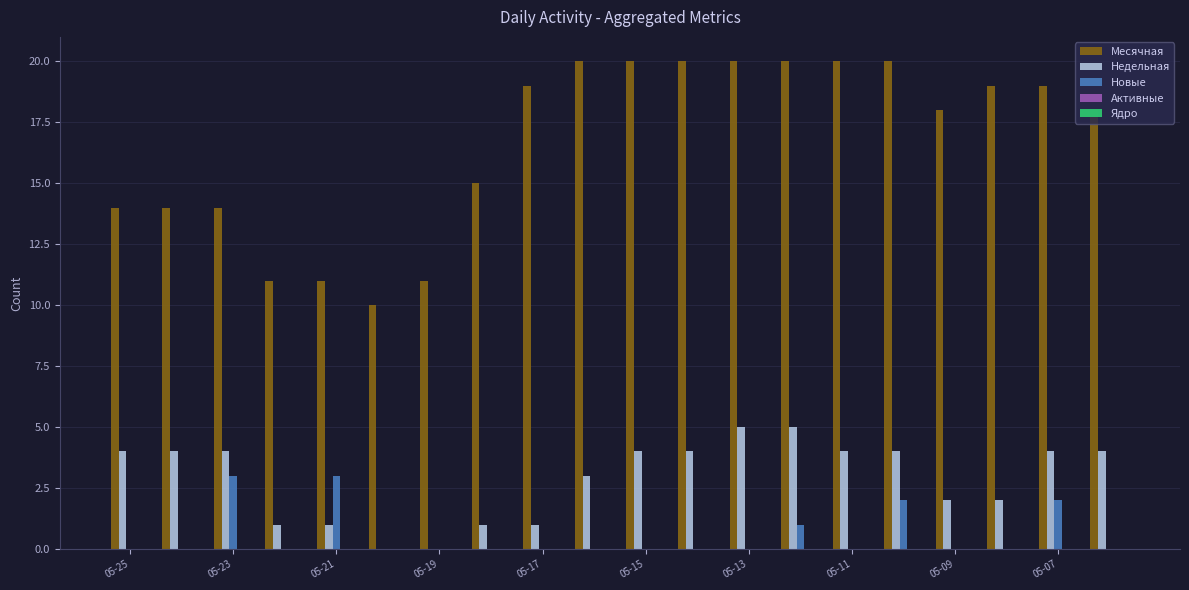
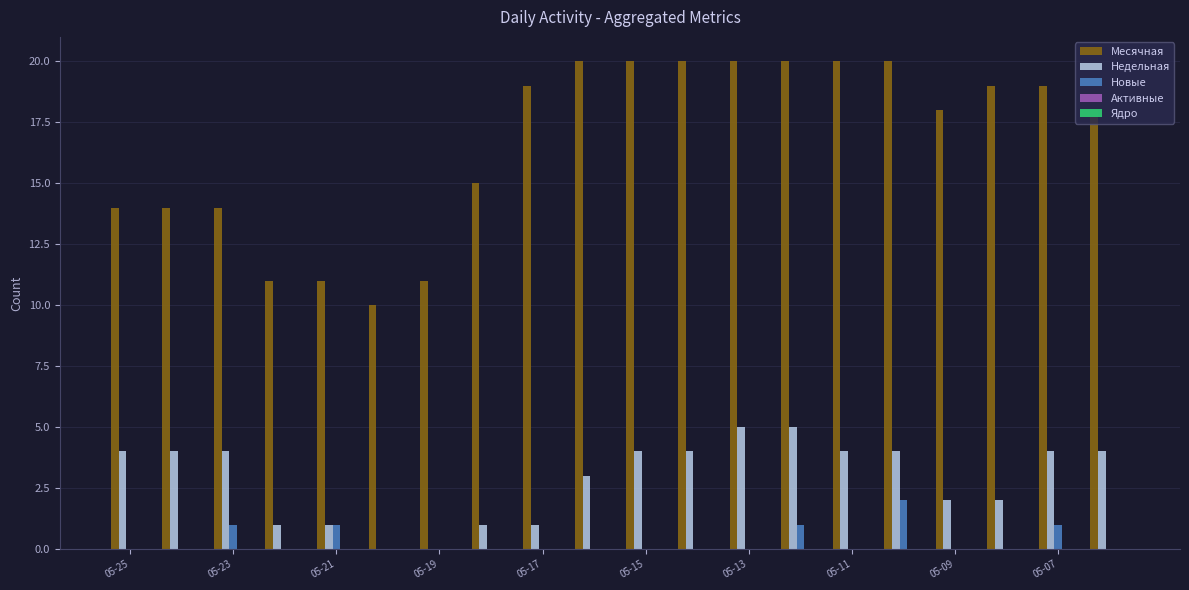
Новые, 05-23: 3 -> 1
Новые, 05-21: 3 -> 1
Новые, 05-07: 2 -> 1
